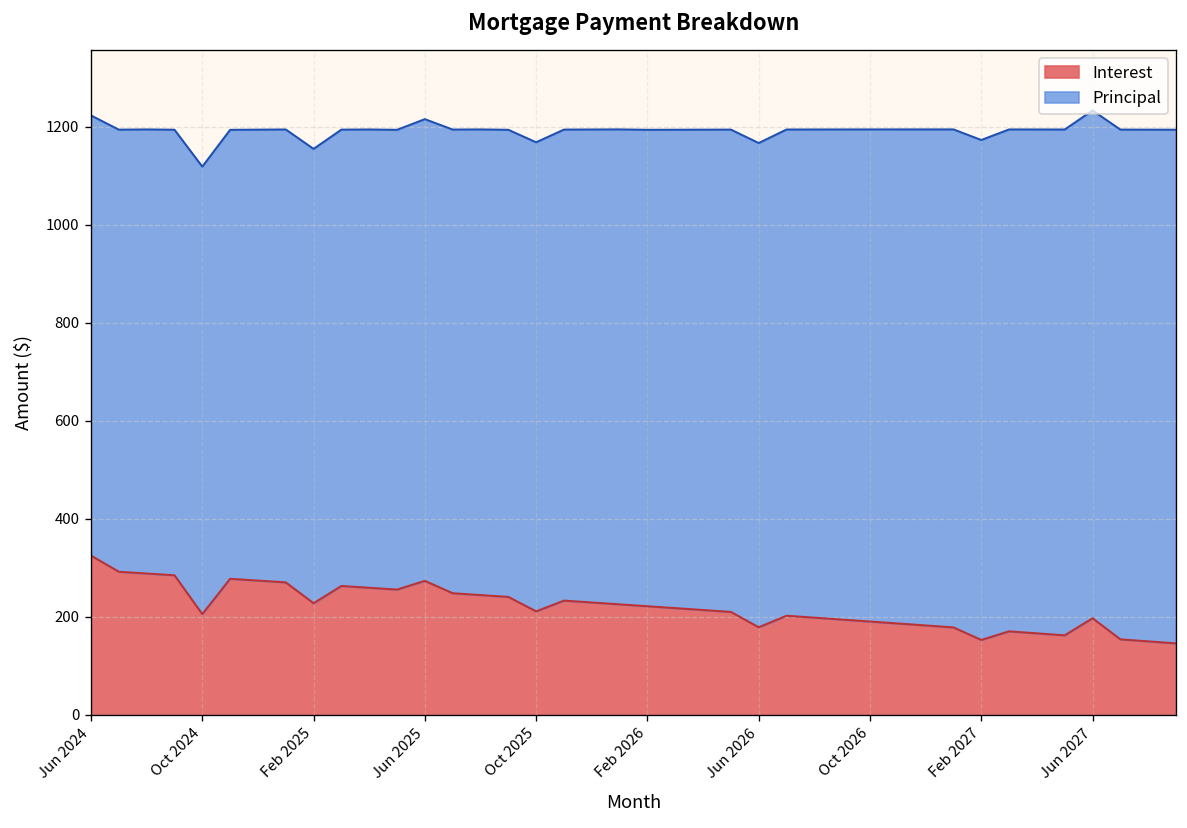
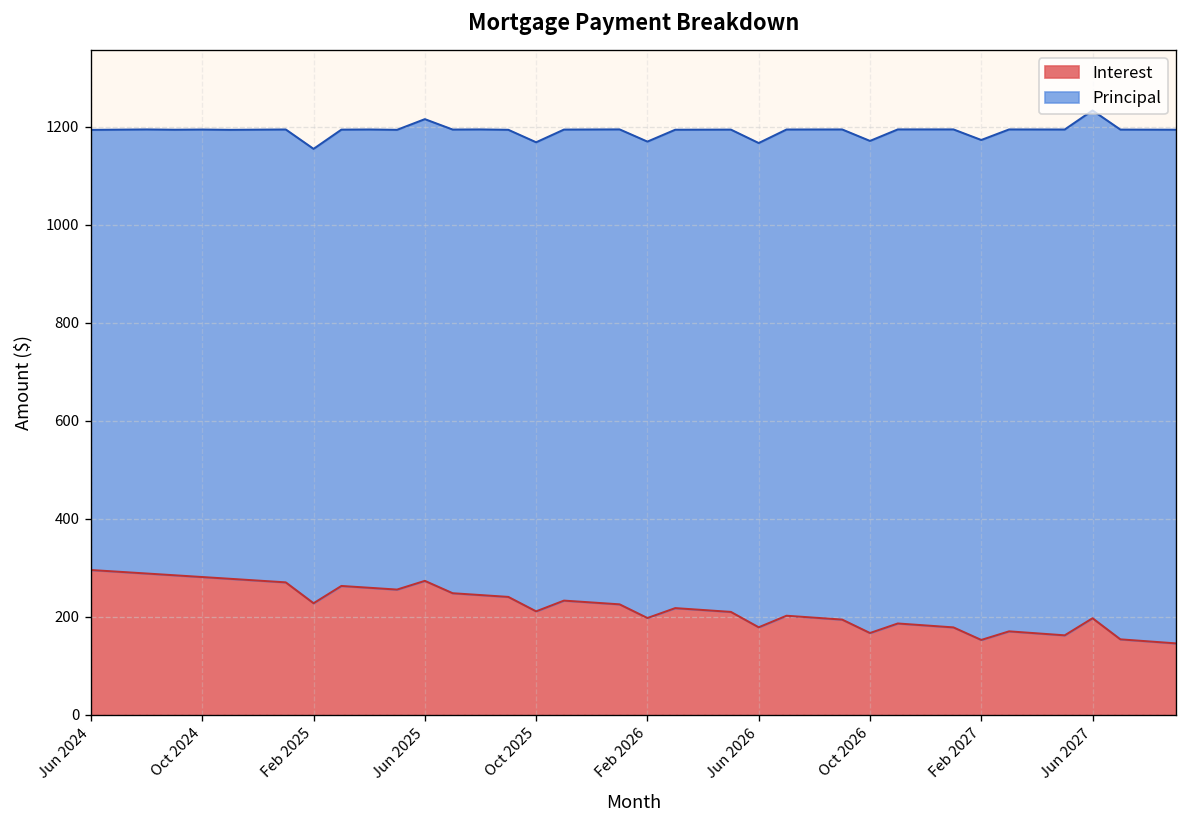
Interest, Jun 2024: 330 -> 300
Interest, Oct 2024: 210 -> 280
Interest, Feb 2026: 220 -> 200
Interest, Oct 2026: 190 -> 170
